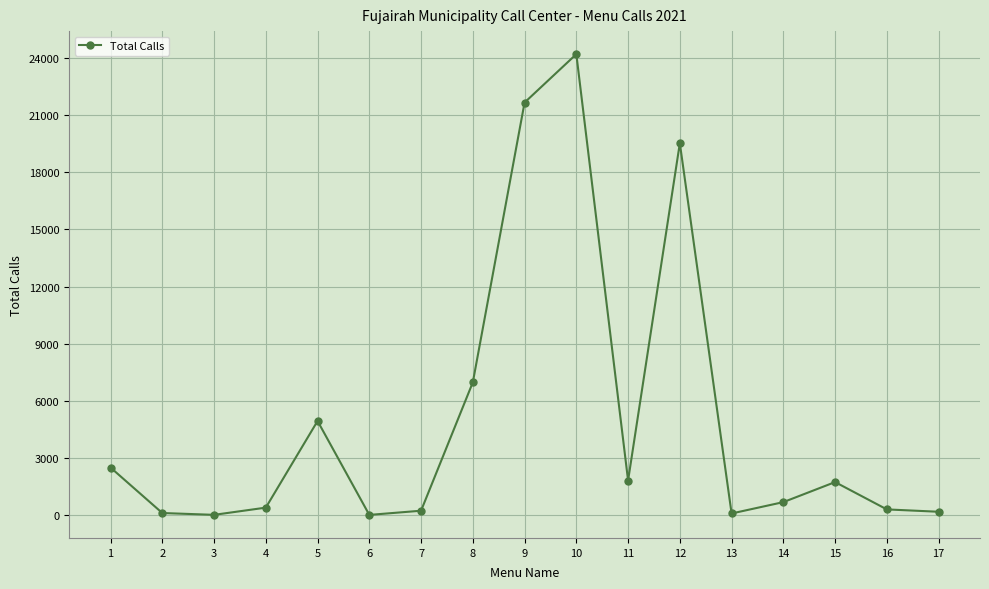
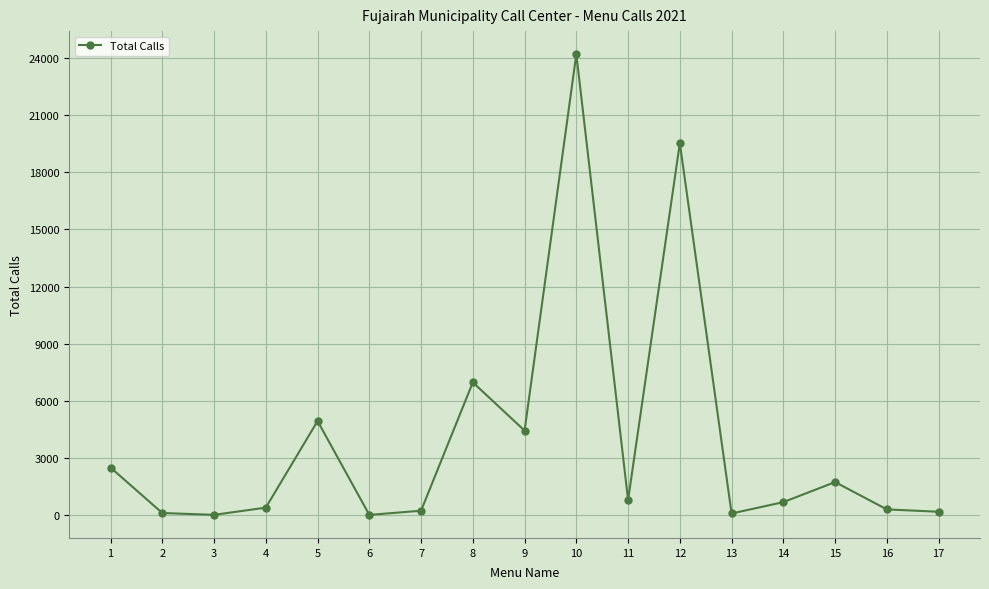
9: 21700 -> 4400
11: 1800 -> 800
